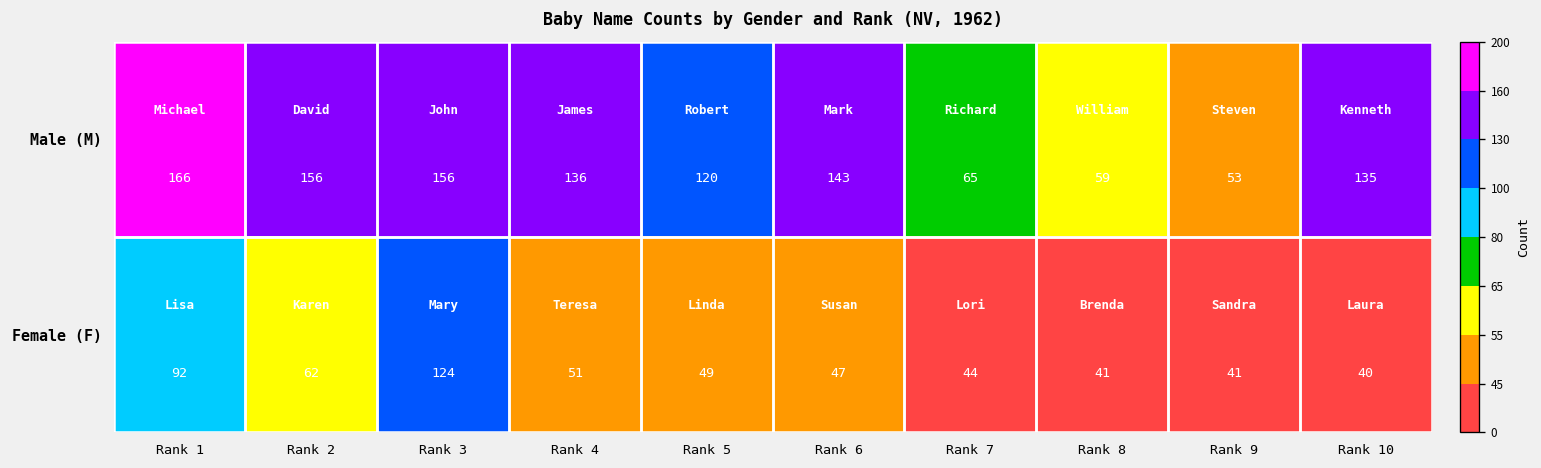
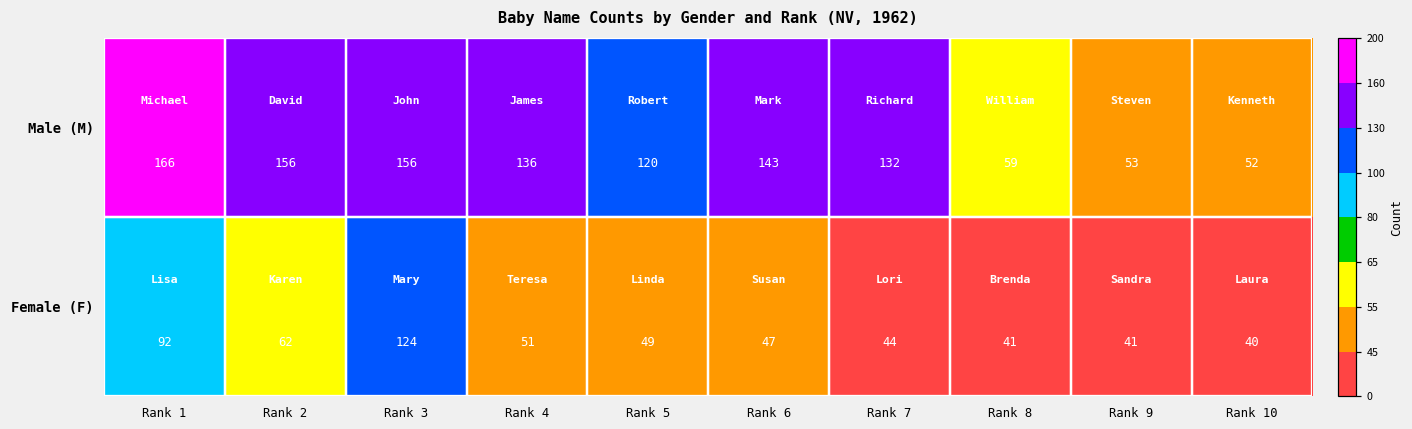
Male (M), Rank 7: 65 -> 132
Male (M), Rank 10: 135 -> 52
